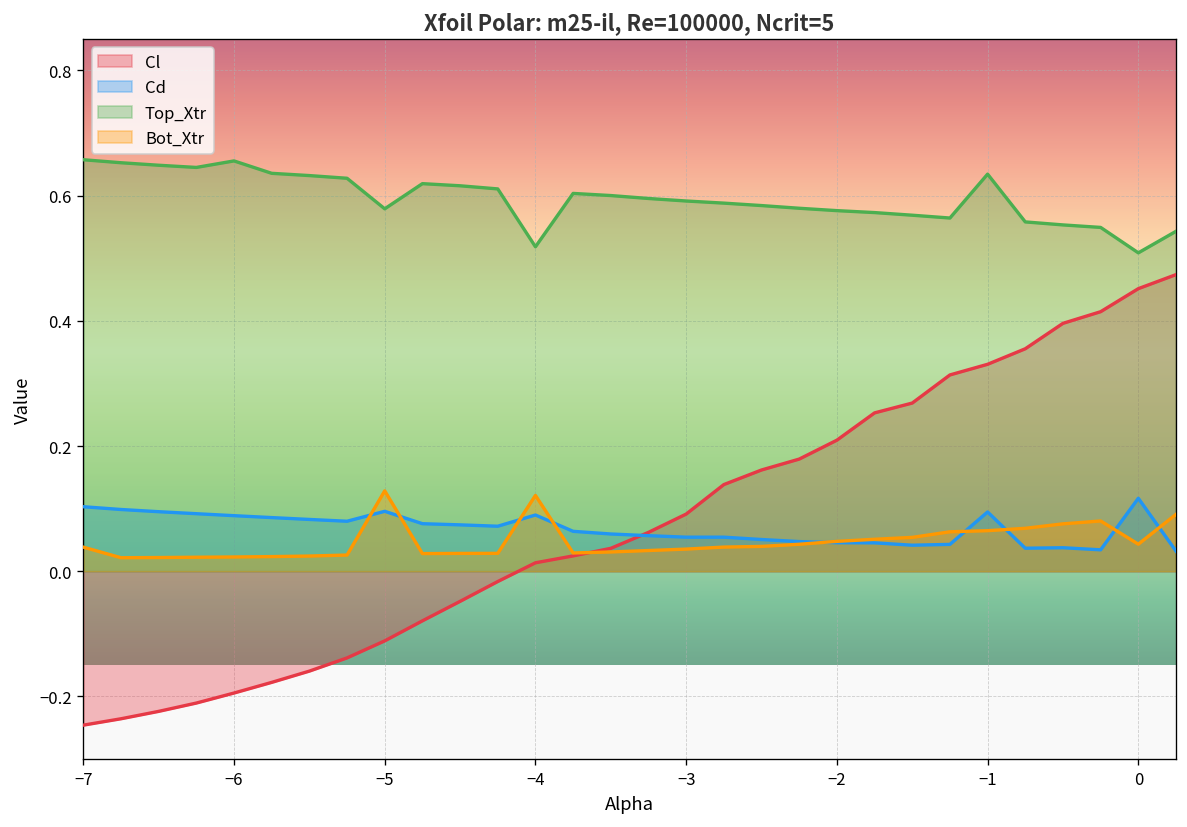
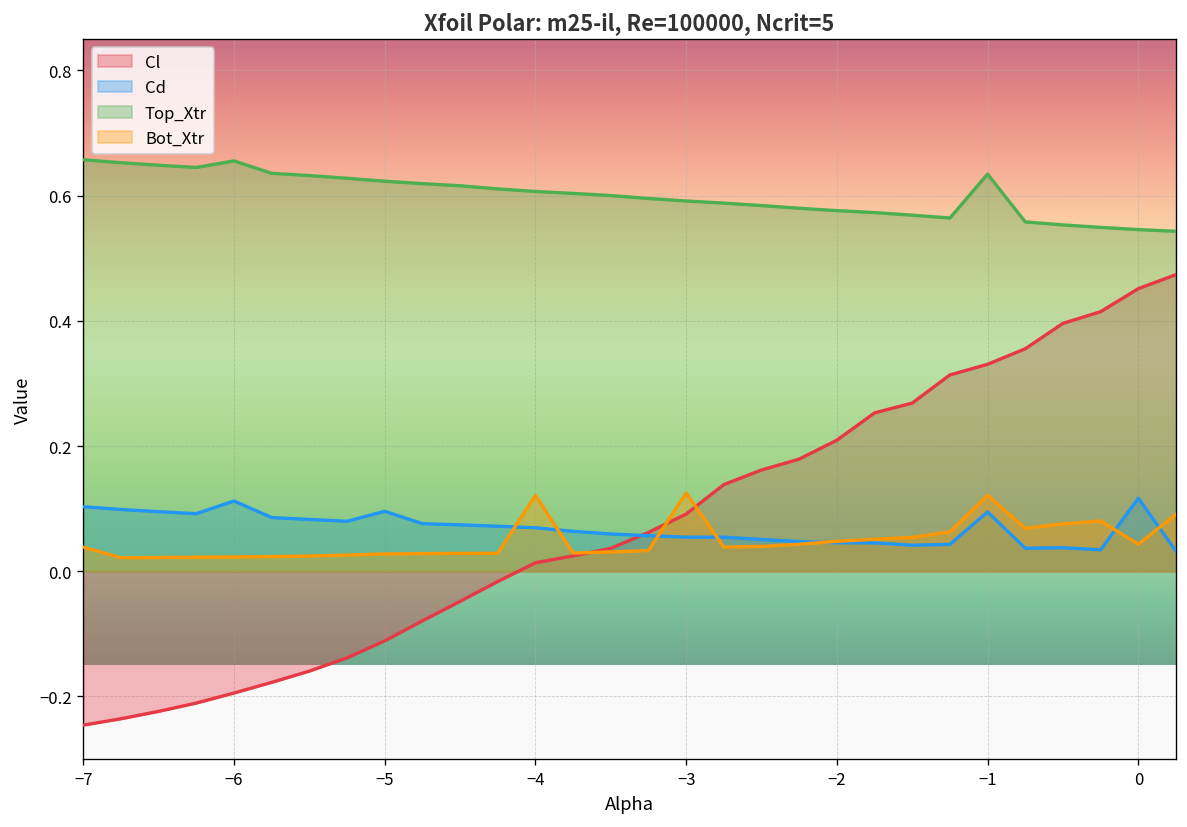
Cd, −6: 0.09 -> 0.11
Top_Xtr, −5: 0.58 -> 0.62
Bot_Xtr, −5: 0.13 -> 0.03
Cd, −4: 0.09 -> 0.07
Top_Xtr, −4: 0.52 -> 0.61
Bot_Xtr, −3: 0.04 -> 0.12
Bot_Xtr, −1: 0.06 -> 0.12
Top_Xtr, 0: 0.51 -> 0.55
